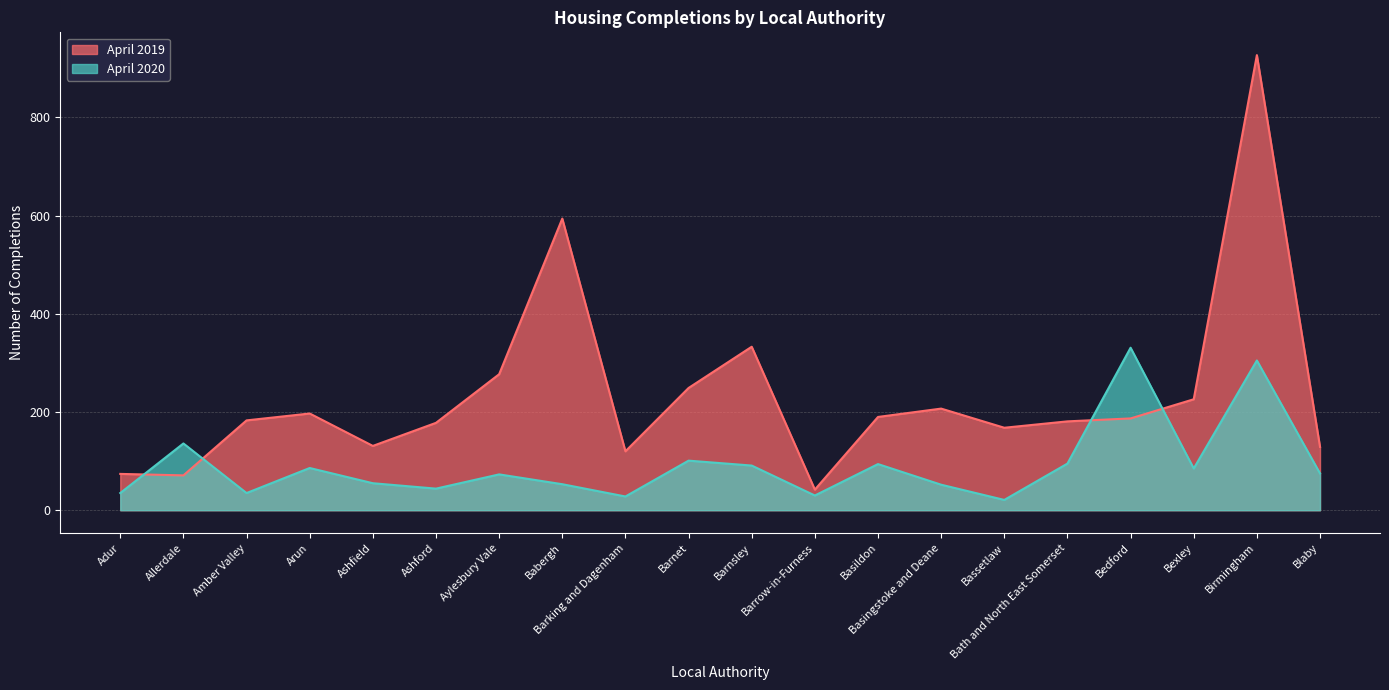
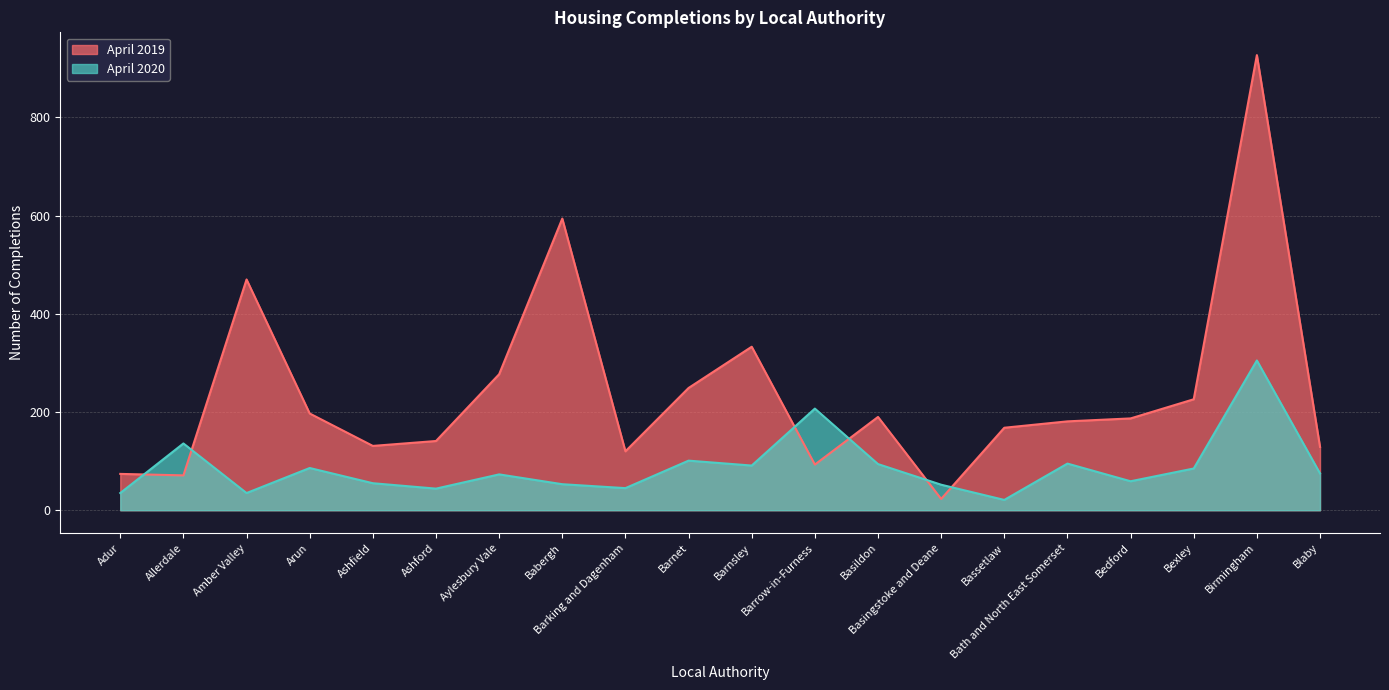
April 2019, Amber Valley: 180 -> 470
April 2019, Ashford: 180 -> 140
April 2020, Barking and Dagenham: 30 -> 50
April 2019, Barrow-in-Furness: 40 -> 90
April 2020, Barrow-in-Furness: 30 -> 210
April 2019, Basingstoke and Deane: 210 -> 20
April 2020, Bedford: 330 -> 60
